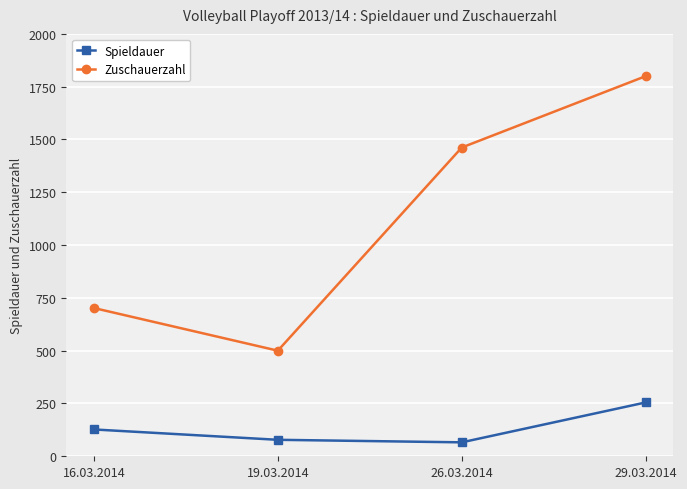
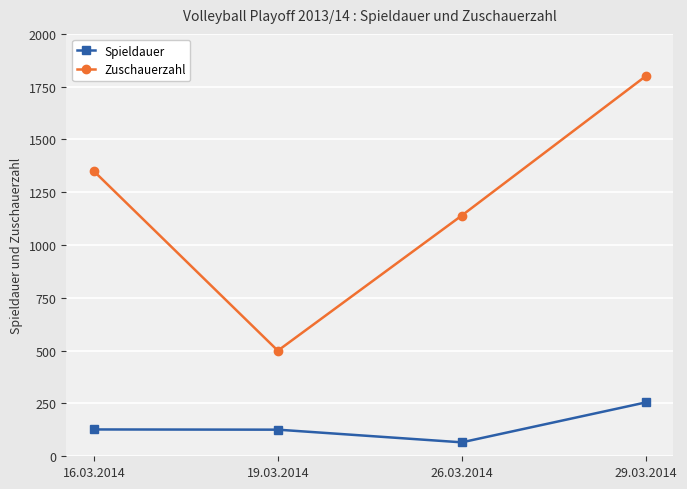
Zuschauerzahl, 16.03.2014: 700 -> 1350
Spieldauer, 19.03.2014: 80 -> 130
Zuschauerzahl, 26.03.2014: 1460 -> 1140
